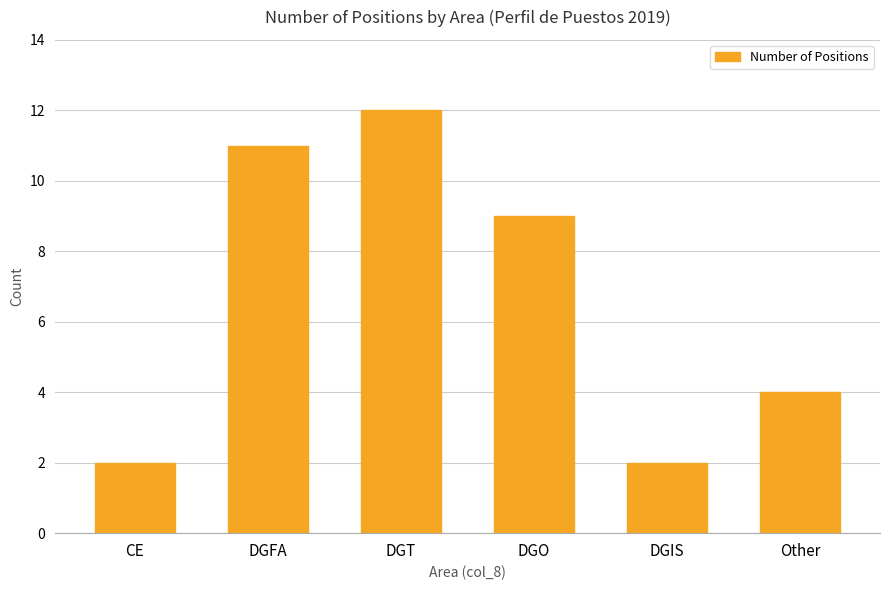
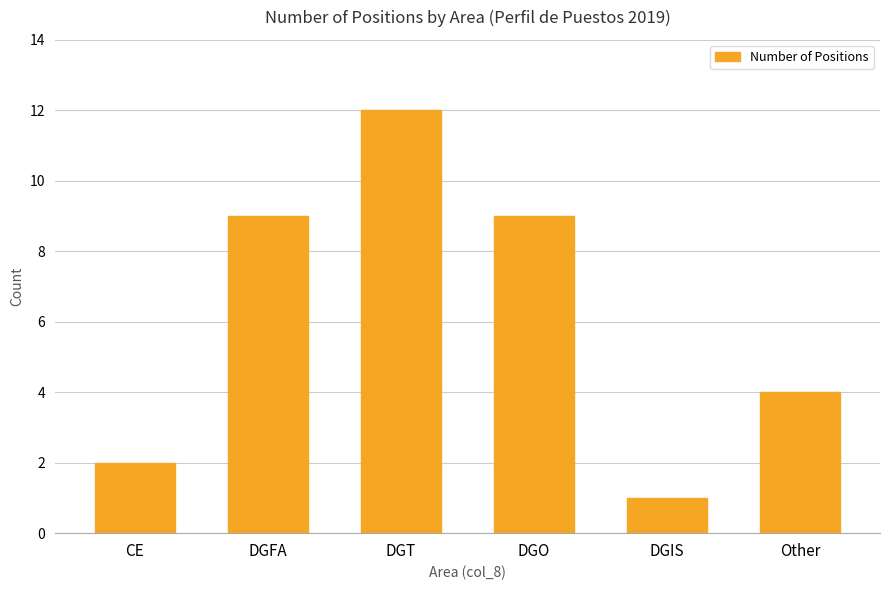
DGFA: 11 -> 9
DGIS: 2 -> 1
